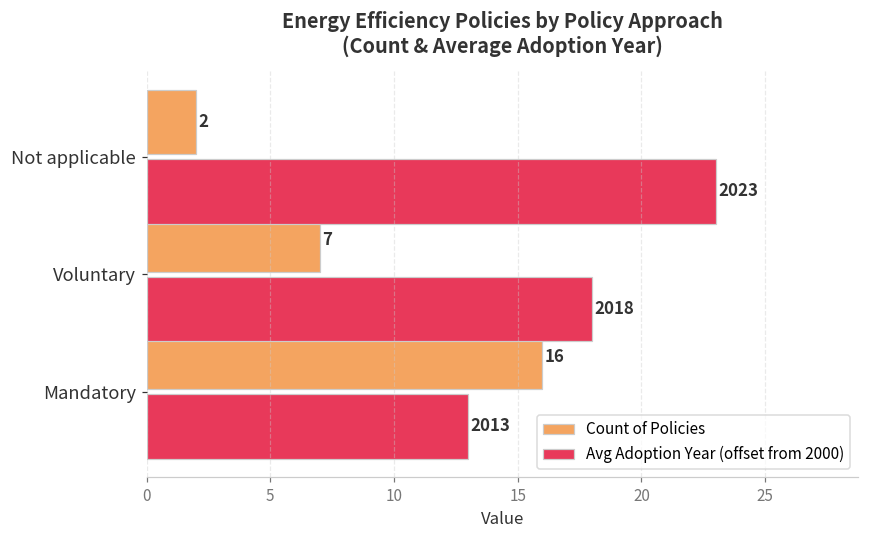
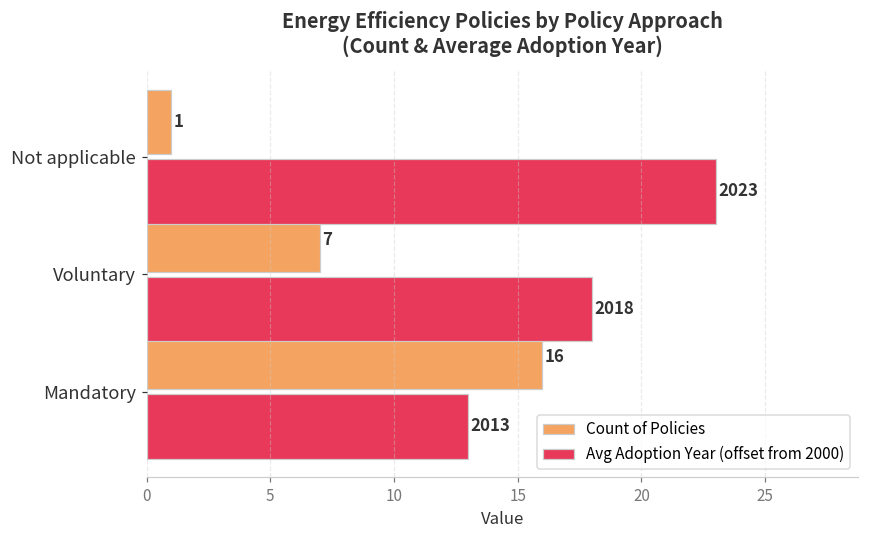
Count of Policies, Not applicable: 2 -> 1
